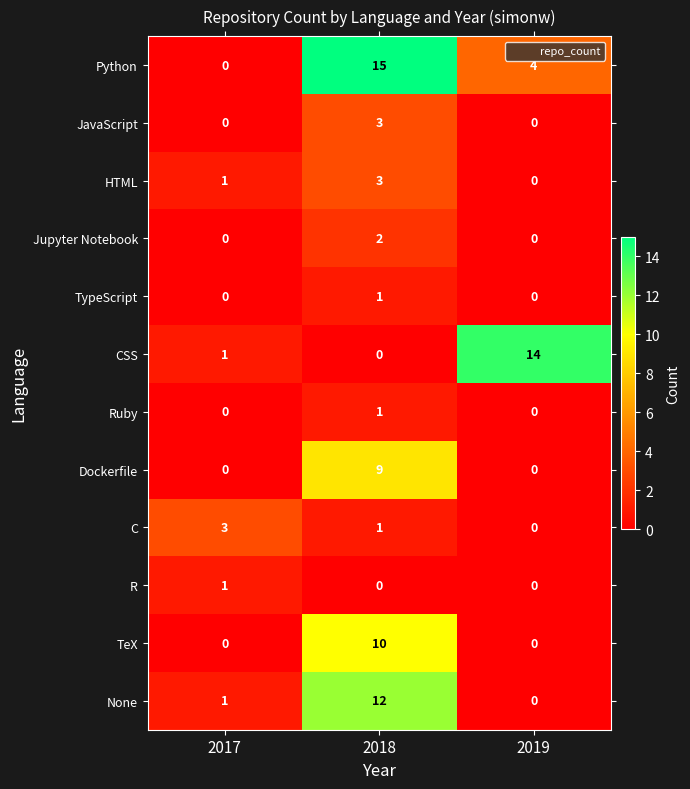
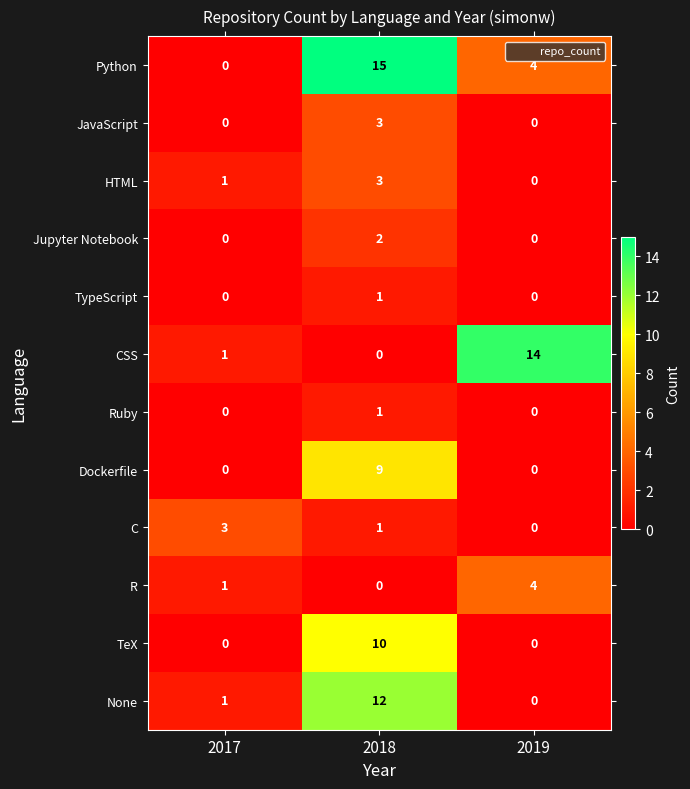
R, 2019: 0 -> 4
